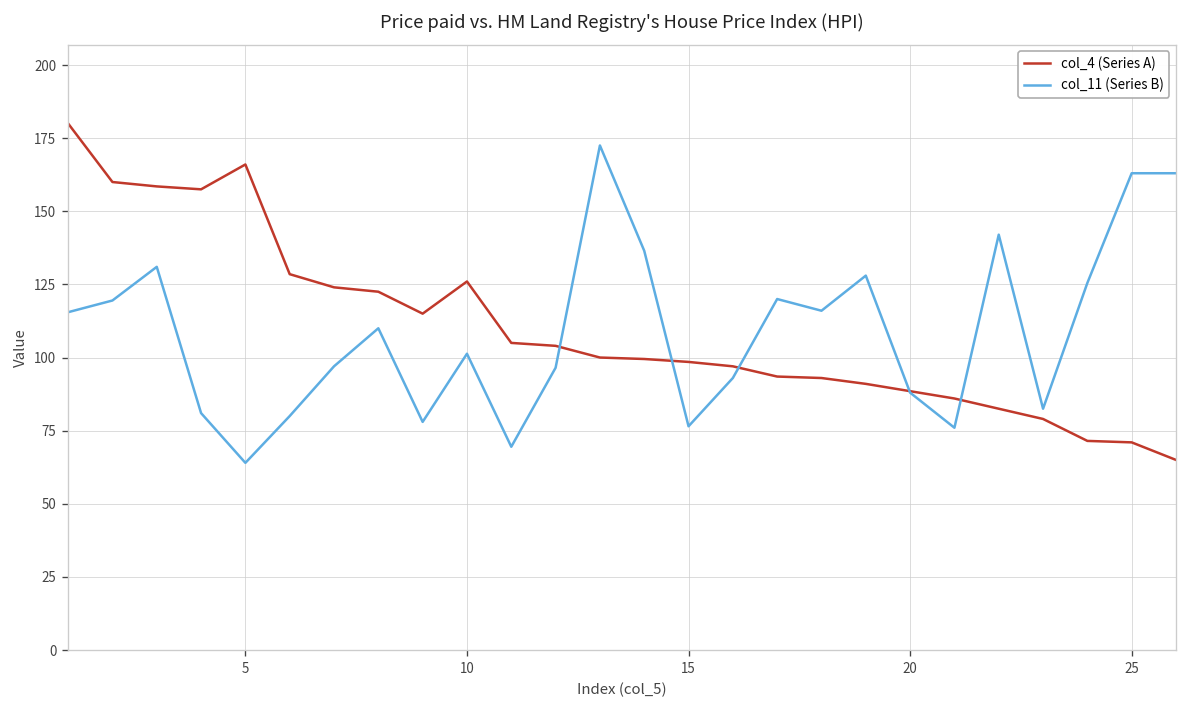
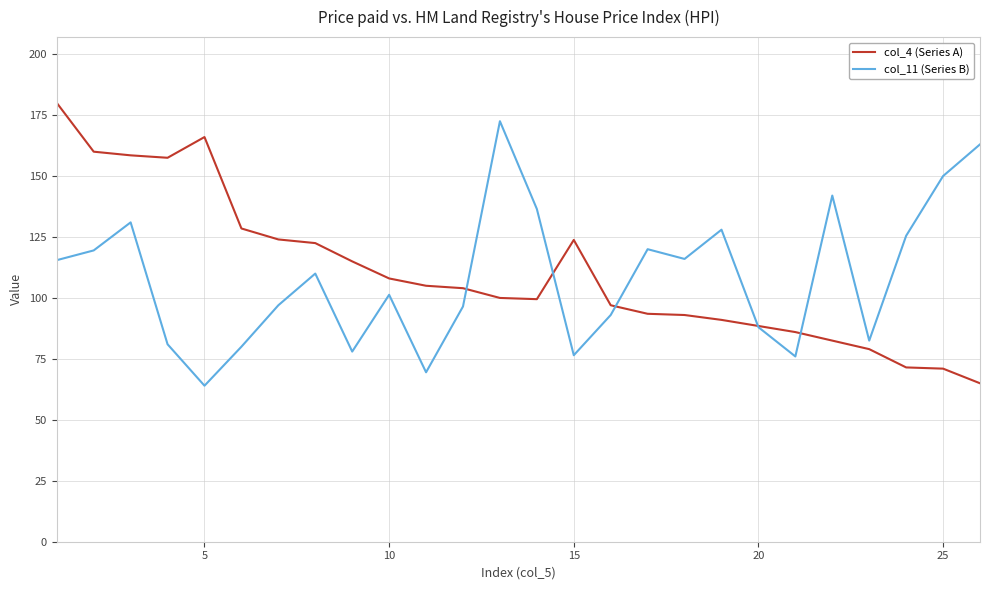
col_4 (Series A), 10: 126 -> 108
col_4 (Series A), 15: 99 -> 124
col_11 (Series B), 25: 163 -> 150
